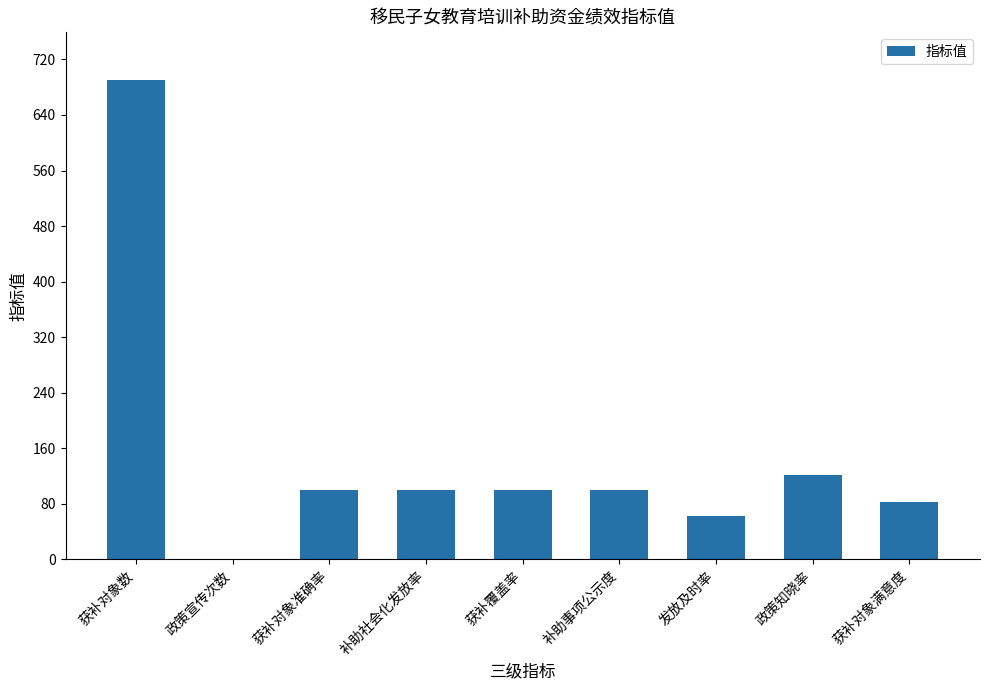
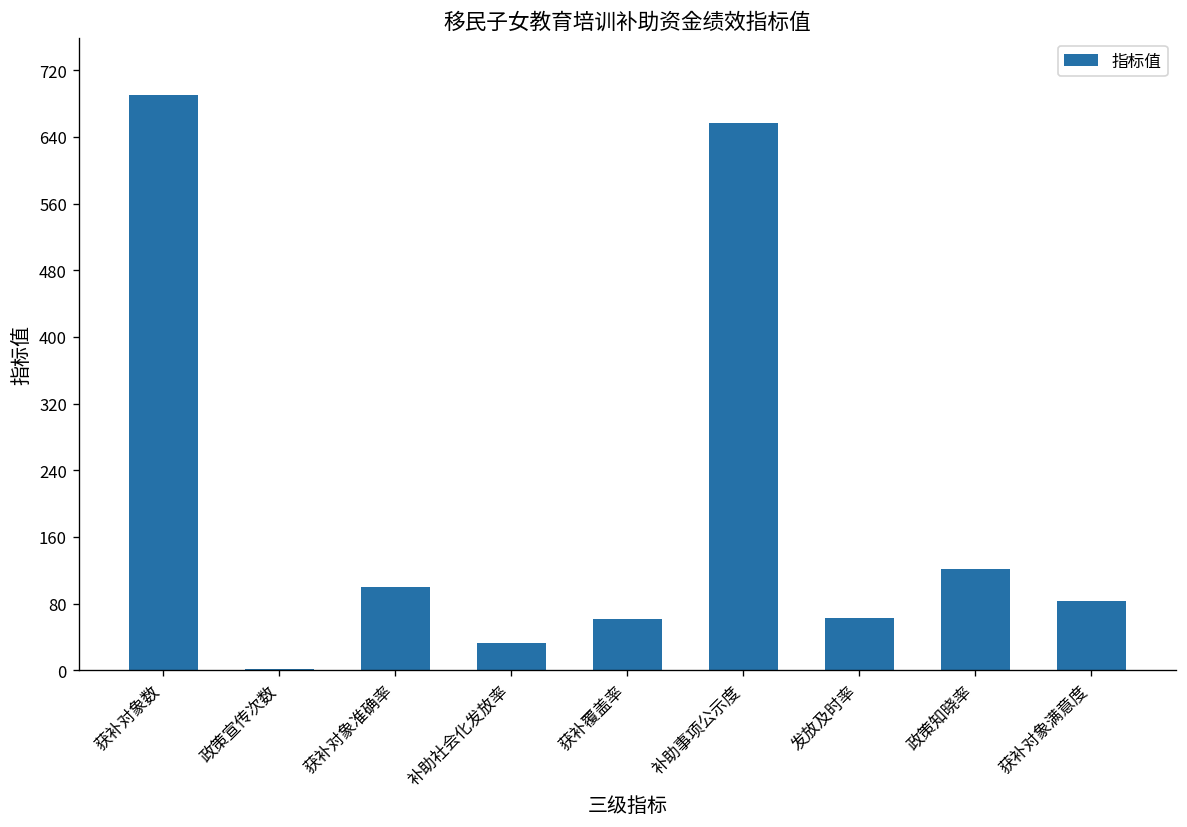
补助社会化发放率: 100 -> 30
获补覆盖率: 100 -> 60
补助事项公示度: 100 -> 660
